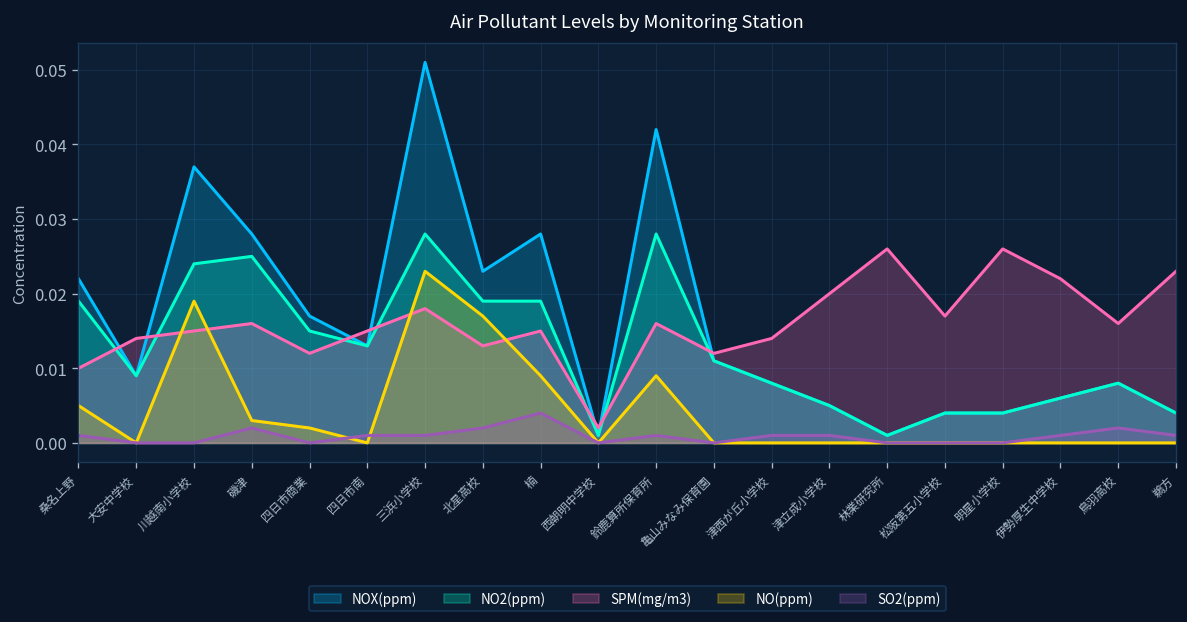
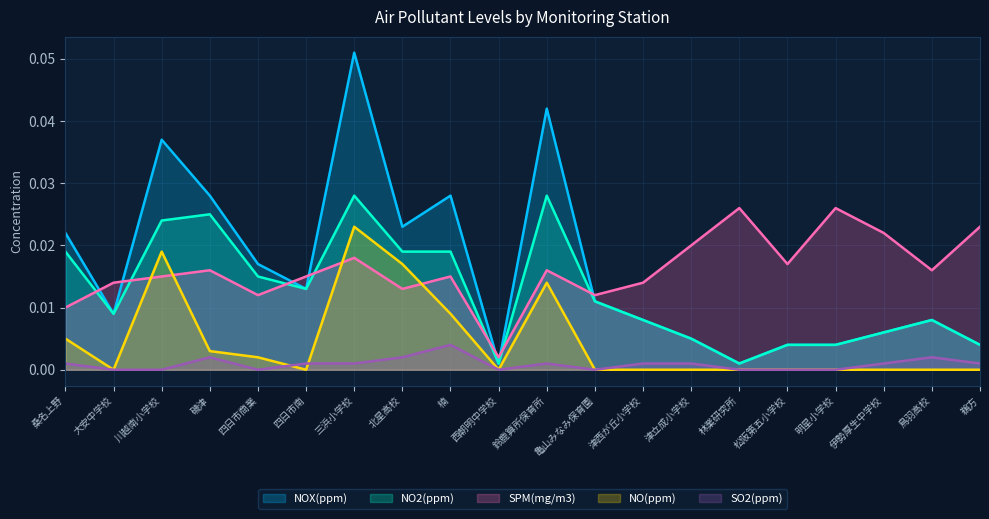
NO(ppm), 鈴鹿算所保育所: 0.009 -> 0.014
